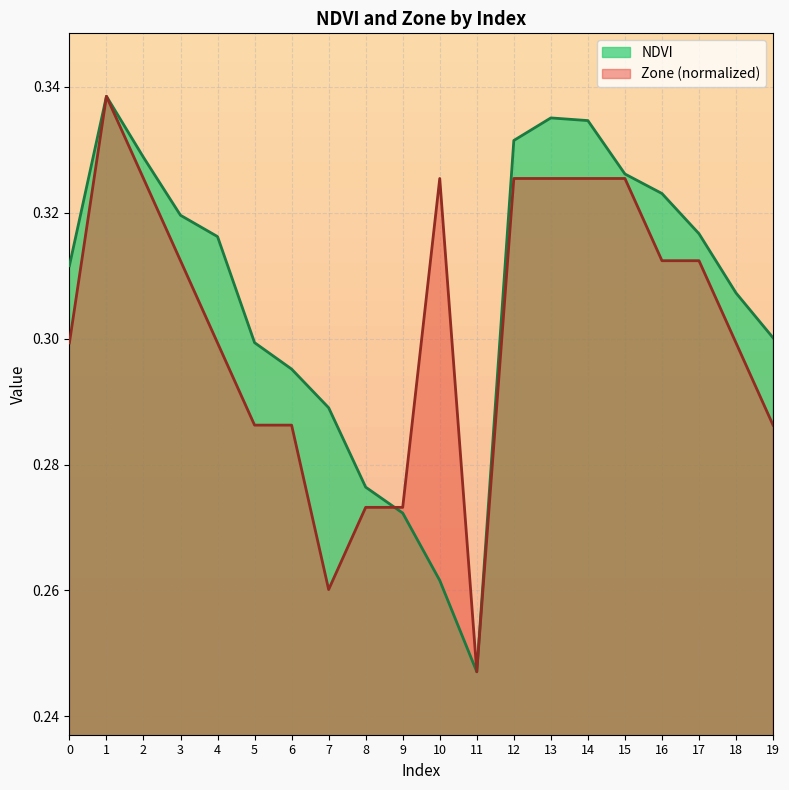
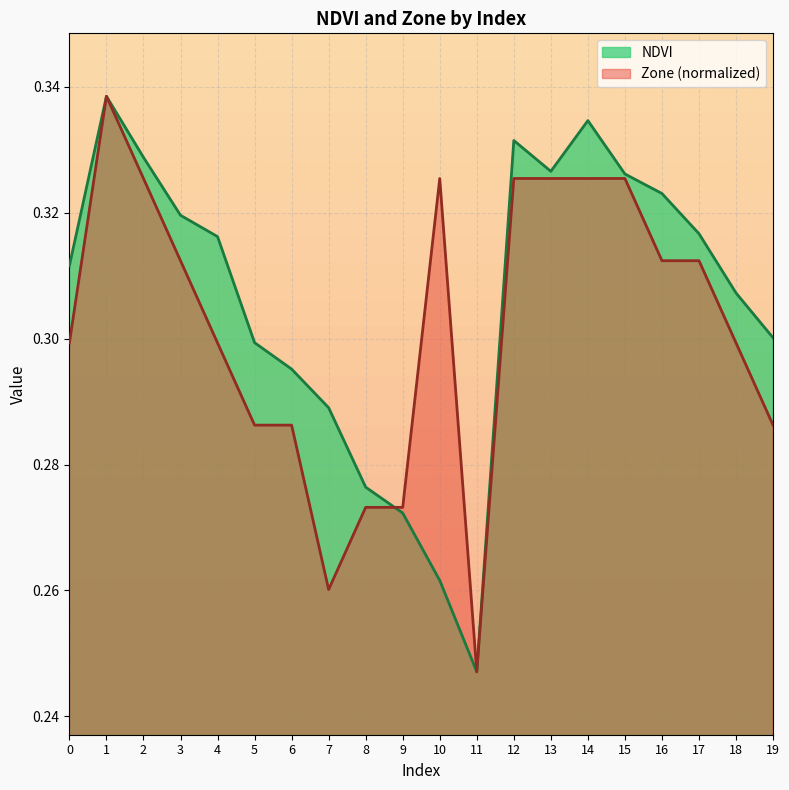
NDVI, 13: 0.335 -> 0.327
